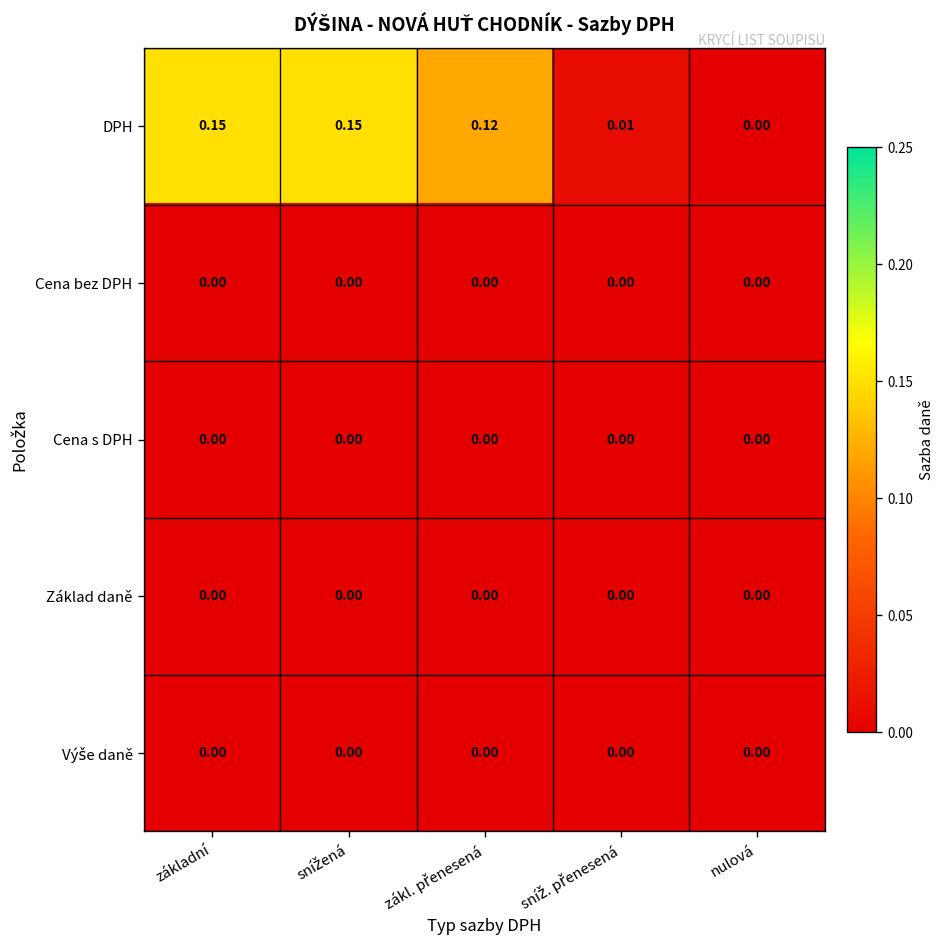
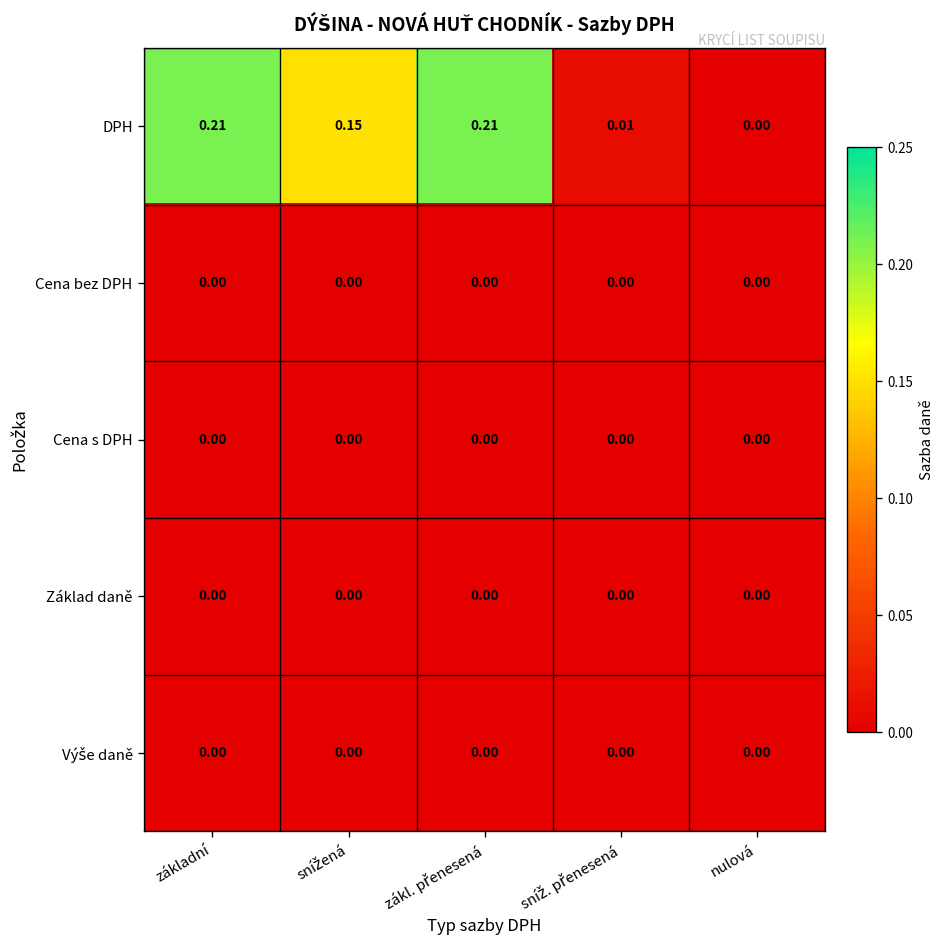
DPH, základní: 0.15 -> 0.21
DPH, zákl. přenesená: 0.12 -> 0.21
